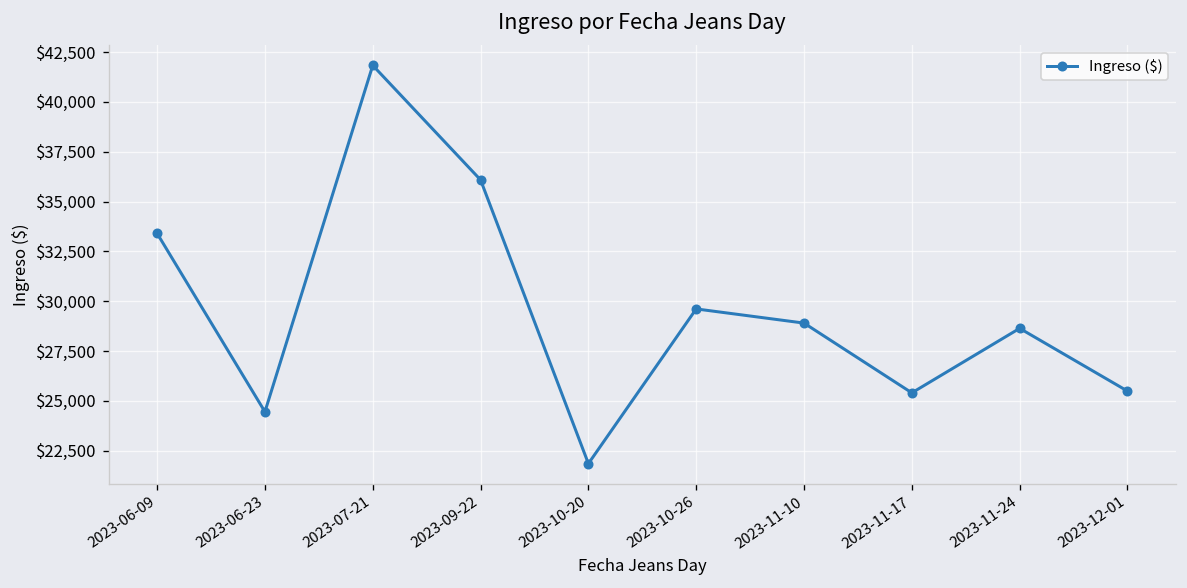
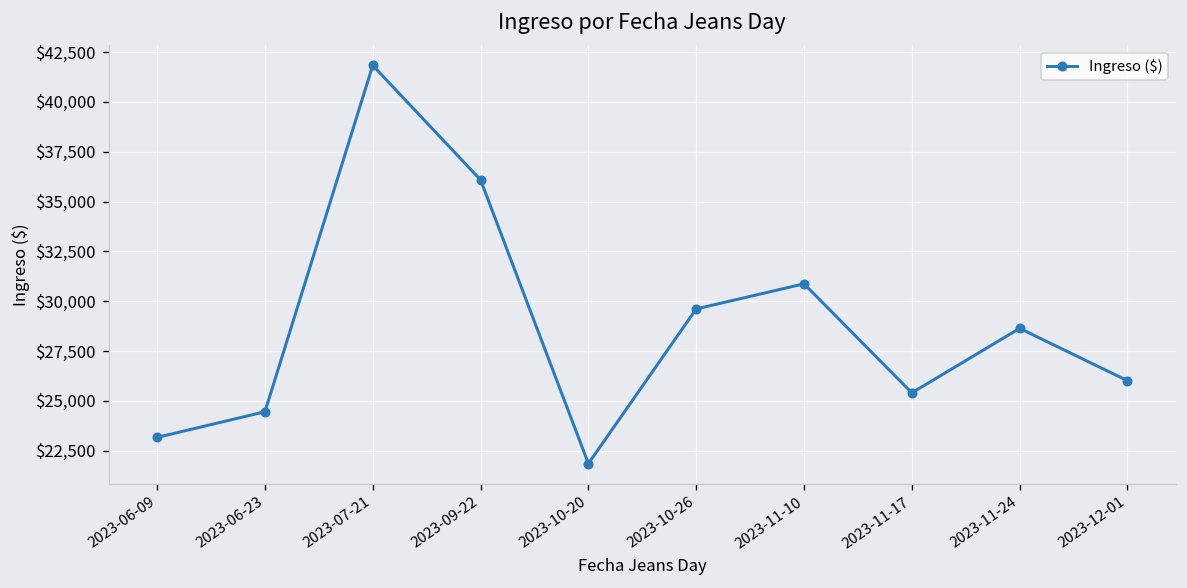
2023-06-09: $33,400 -> $23,200
2023-11-10: $28,900 -> $30,900
2023-12-01: $25,500 -> $26,000
